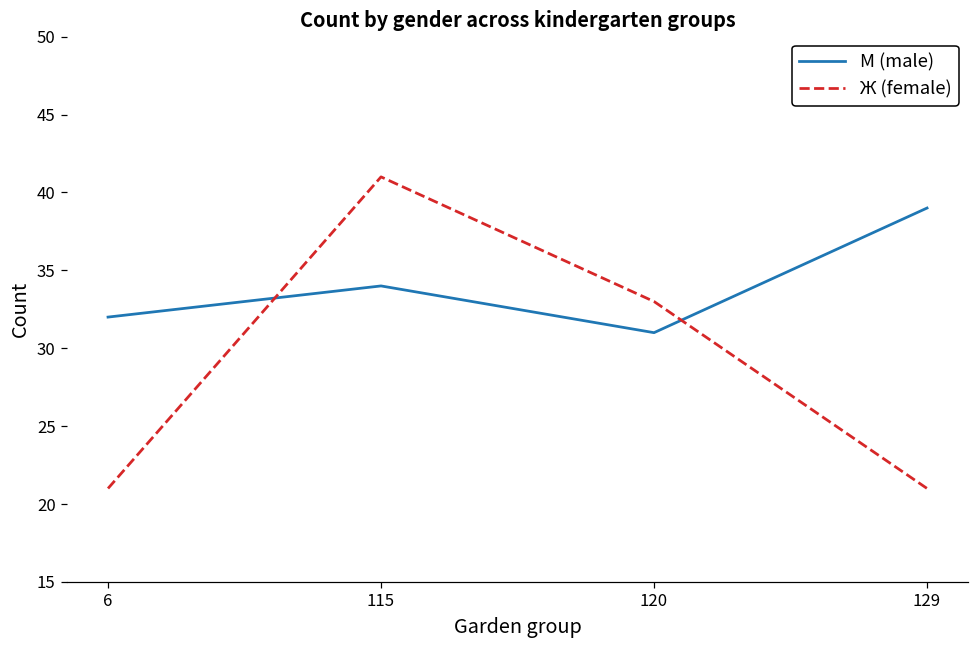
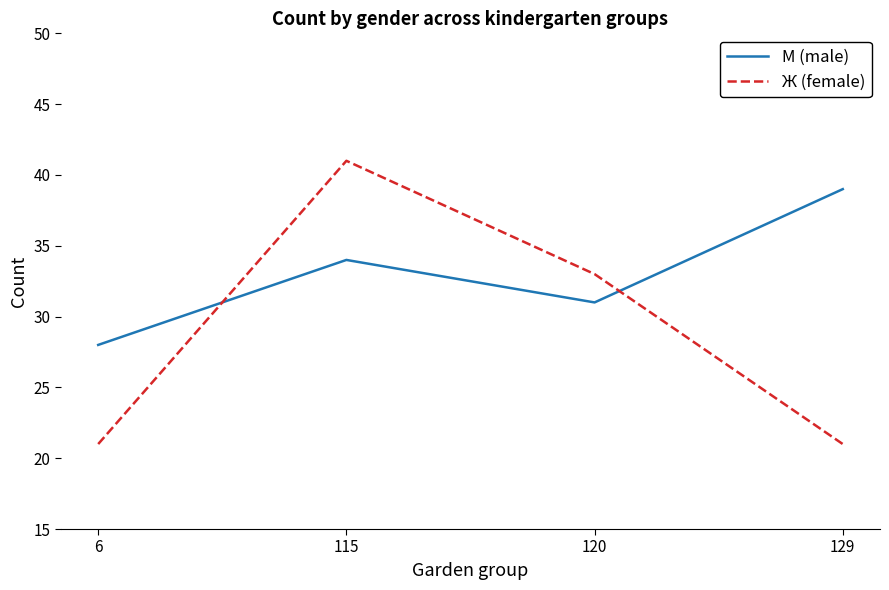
М (male), 6: 32 -> 28
